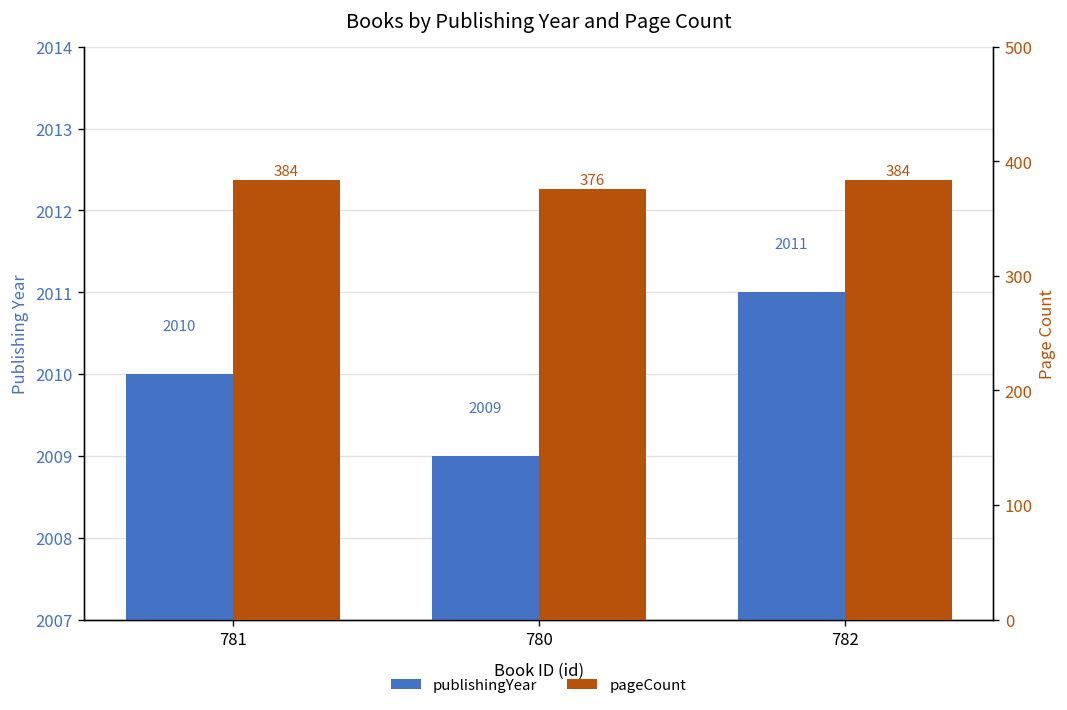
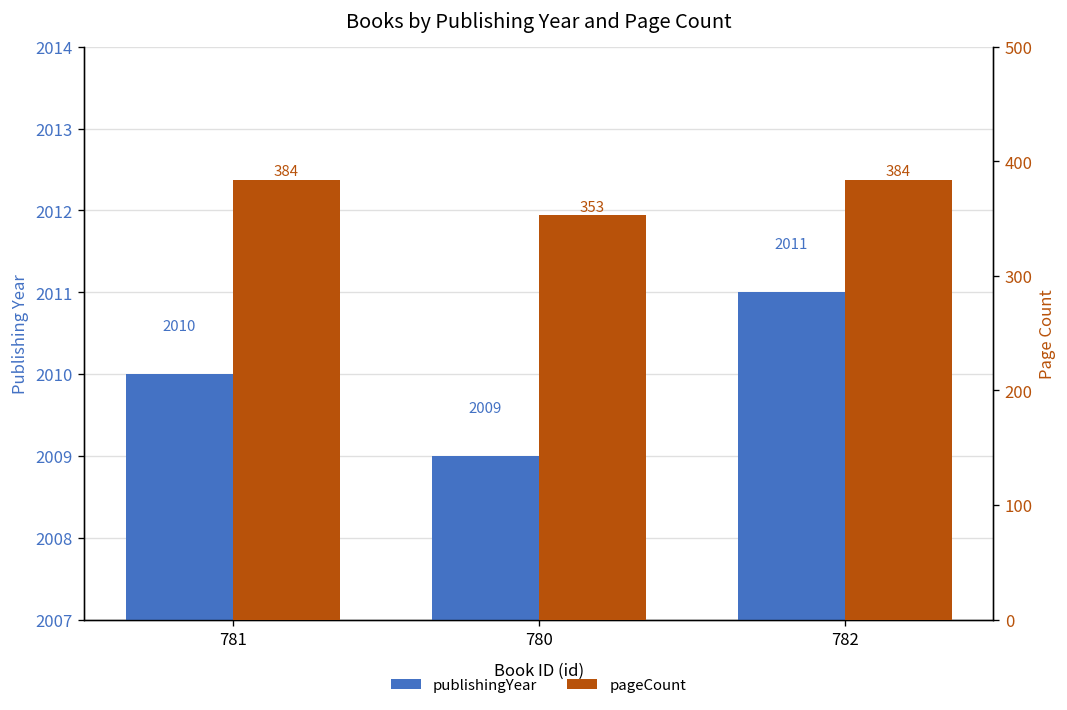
pageCount, 780: 376 -> 353
